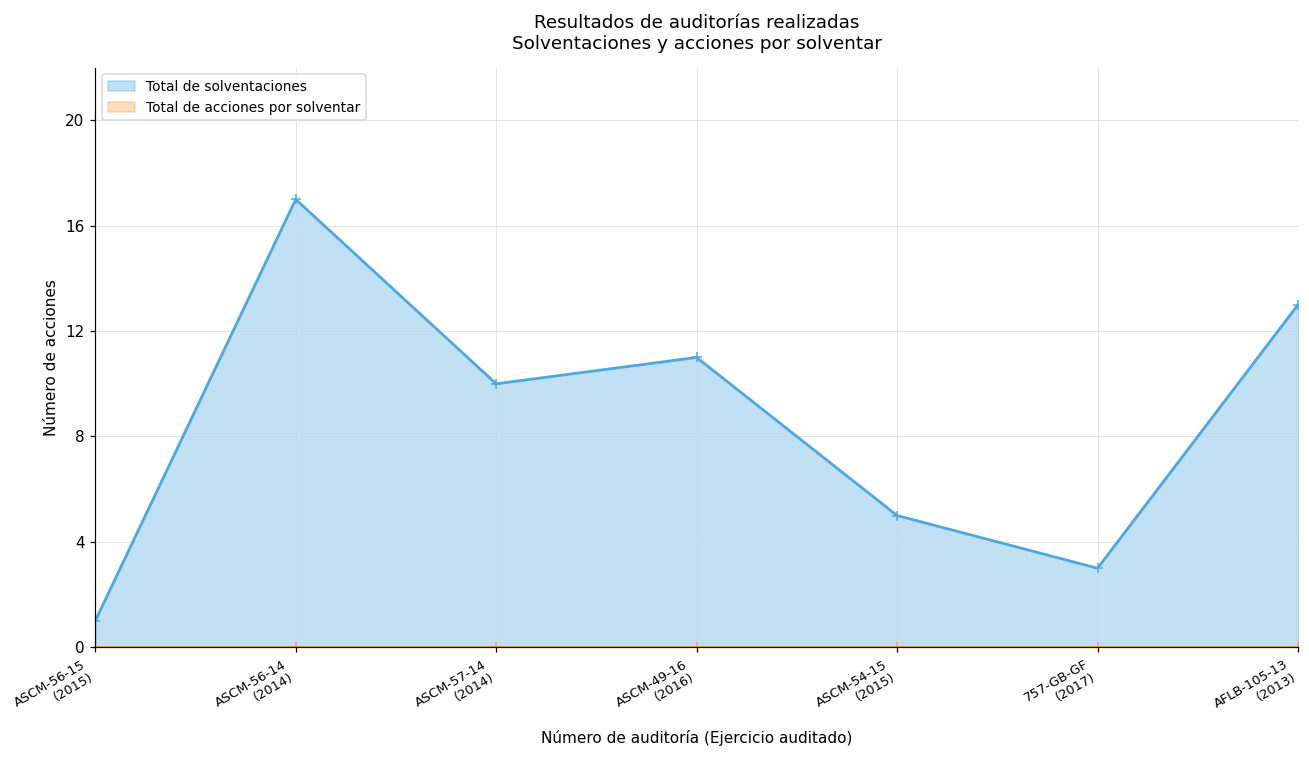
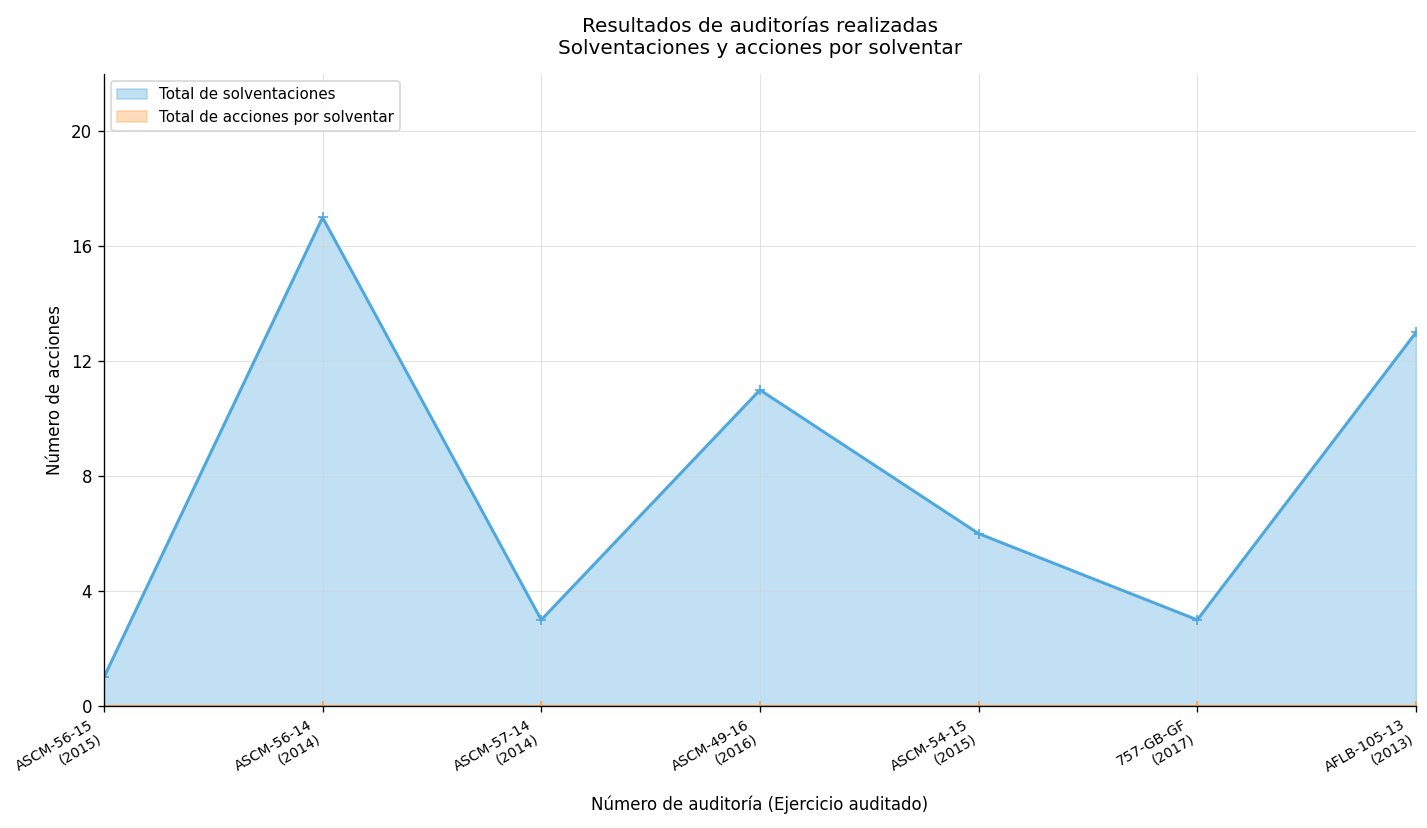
Total de solventaciones, ASCM-57-14 (2014): 10 -> 3
Total de solventaciones, ASCM-54-15 (2015): 5 -> 6
